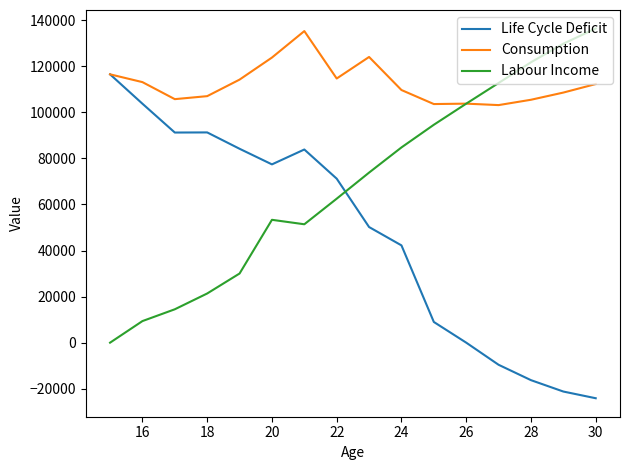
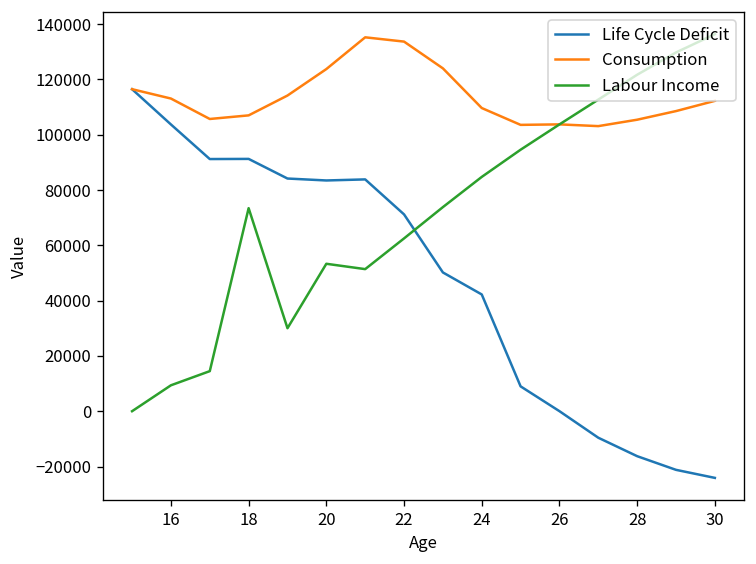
Labour Income, 18: 21000 -> 73000
Life Cycle Deficit, 20: 77000 -> 83000
Consumption, 22: 115000 -> 134000
